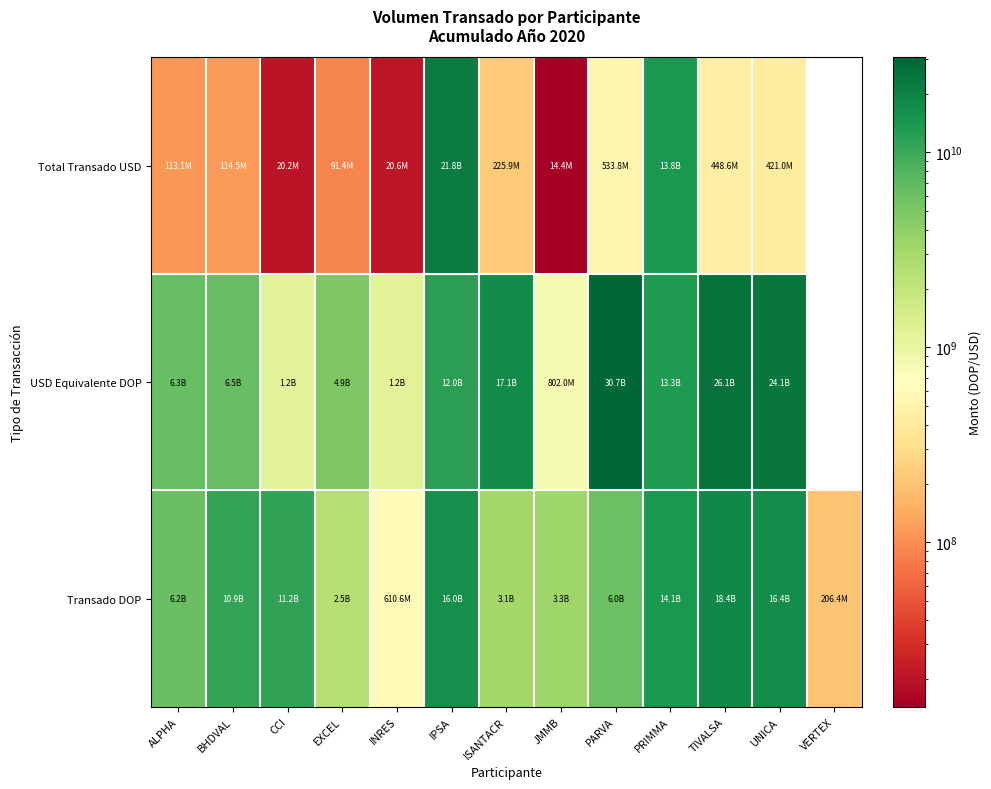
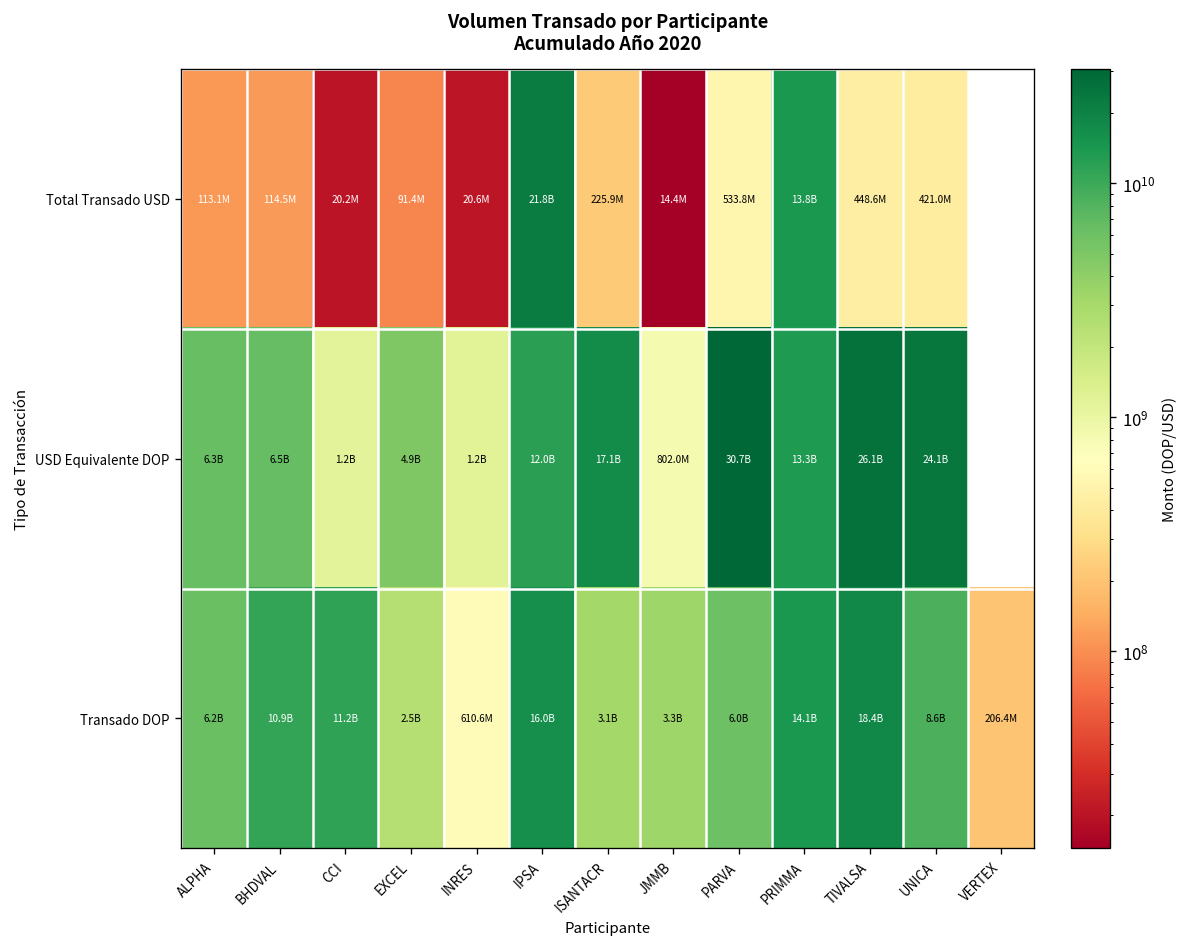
Transado DOP, UNICA: 16.4B -> 8.6B
